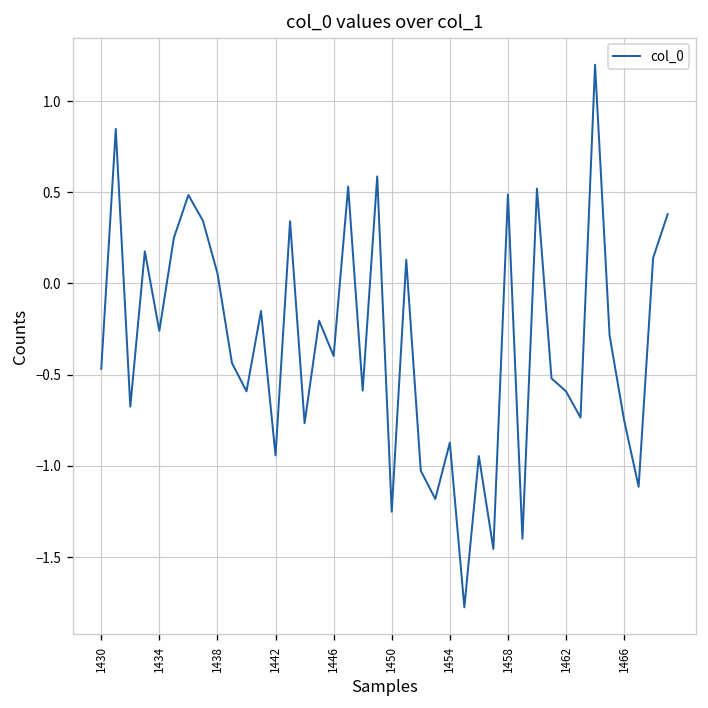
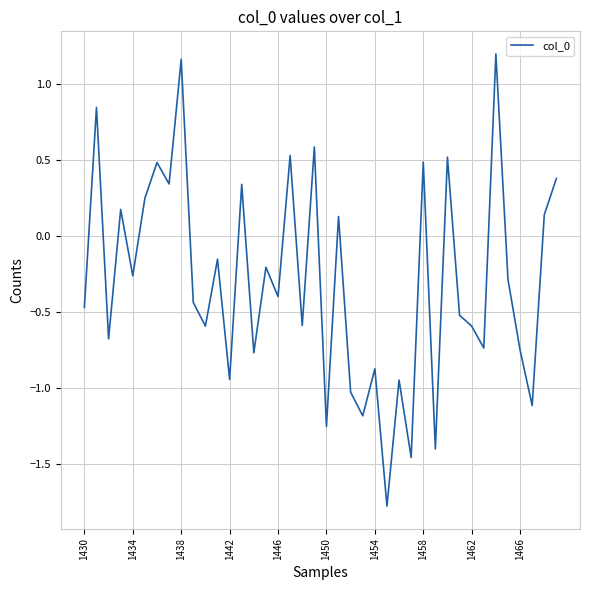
1438: 0.06 -> 1.16
